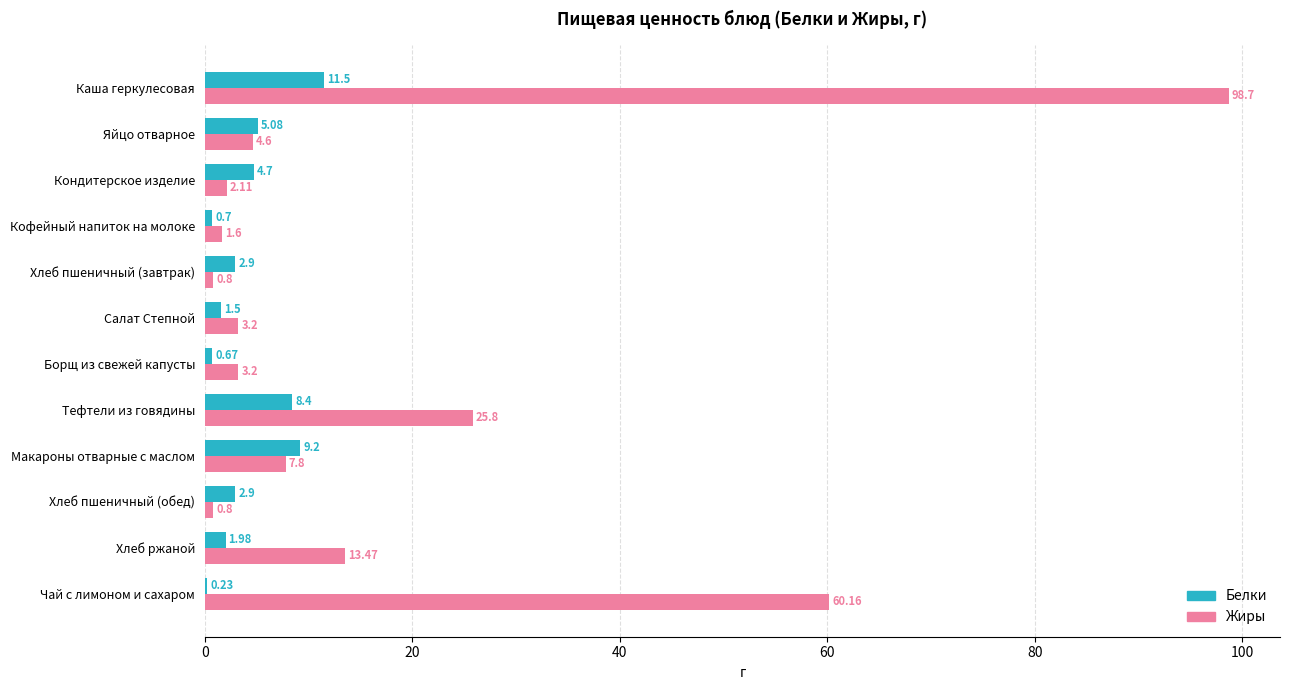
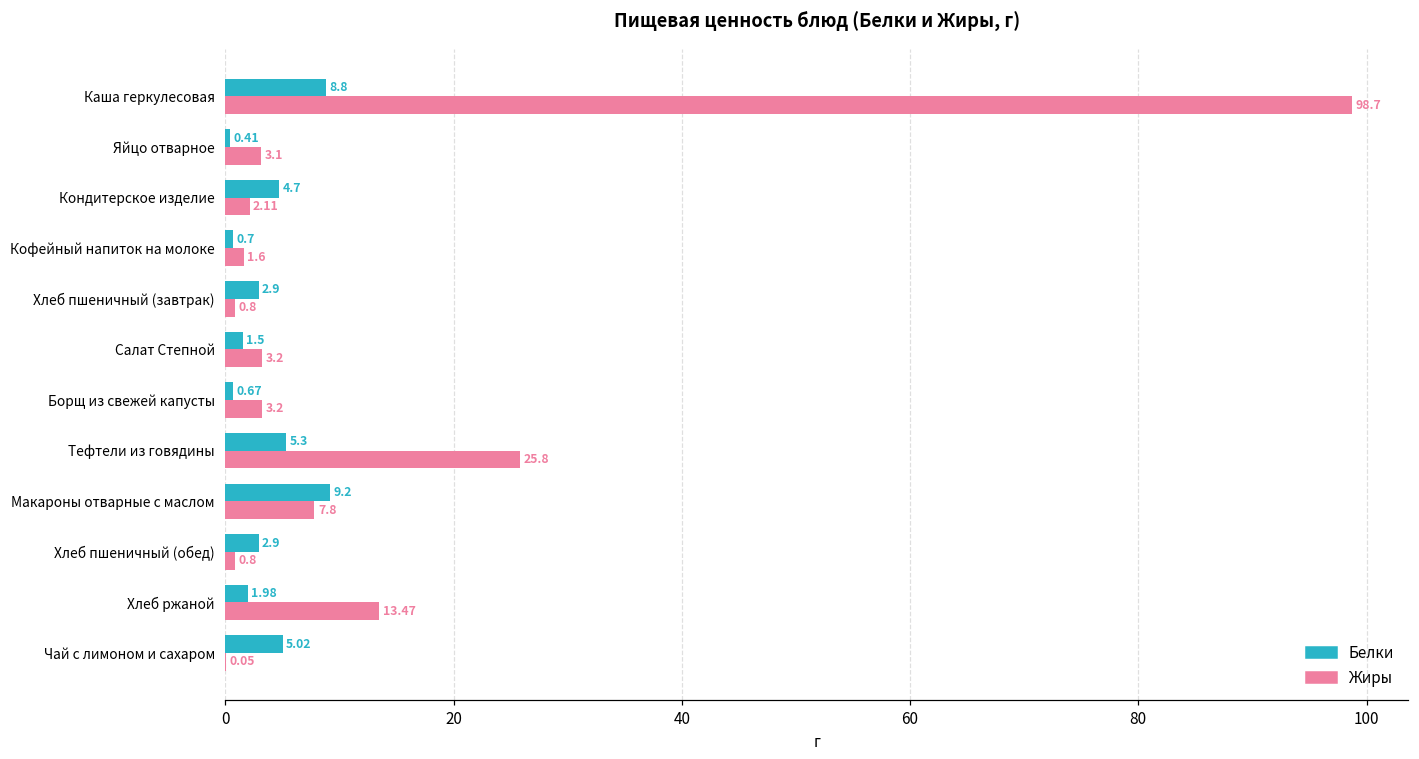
Белки, Каша геркулесовая: 11.5 -> 8.8
Белки, Яйцо отварное: 5.08 -> 0.41
Жиры, Яйцо отварное: 4.6 -> 3.1
Белки, Тефтели из говядины: 8.4 -> 5.3
Белки, Чай с лимоном и сахаром: 0.23 -> 5.02
Жиры, Чай с лимоном и сахаром: 60.16 -> 0.05
